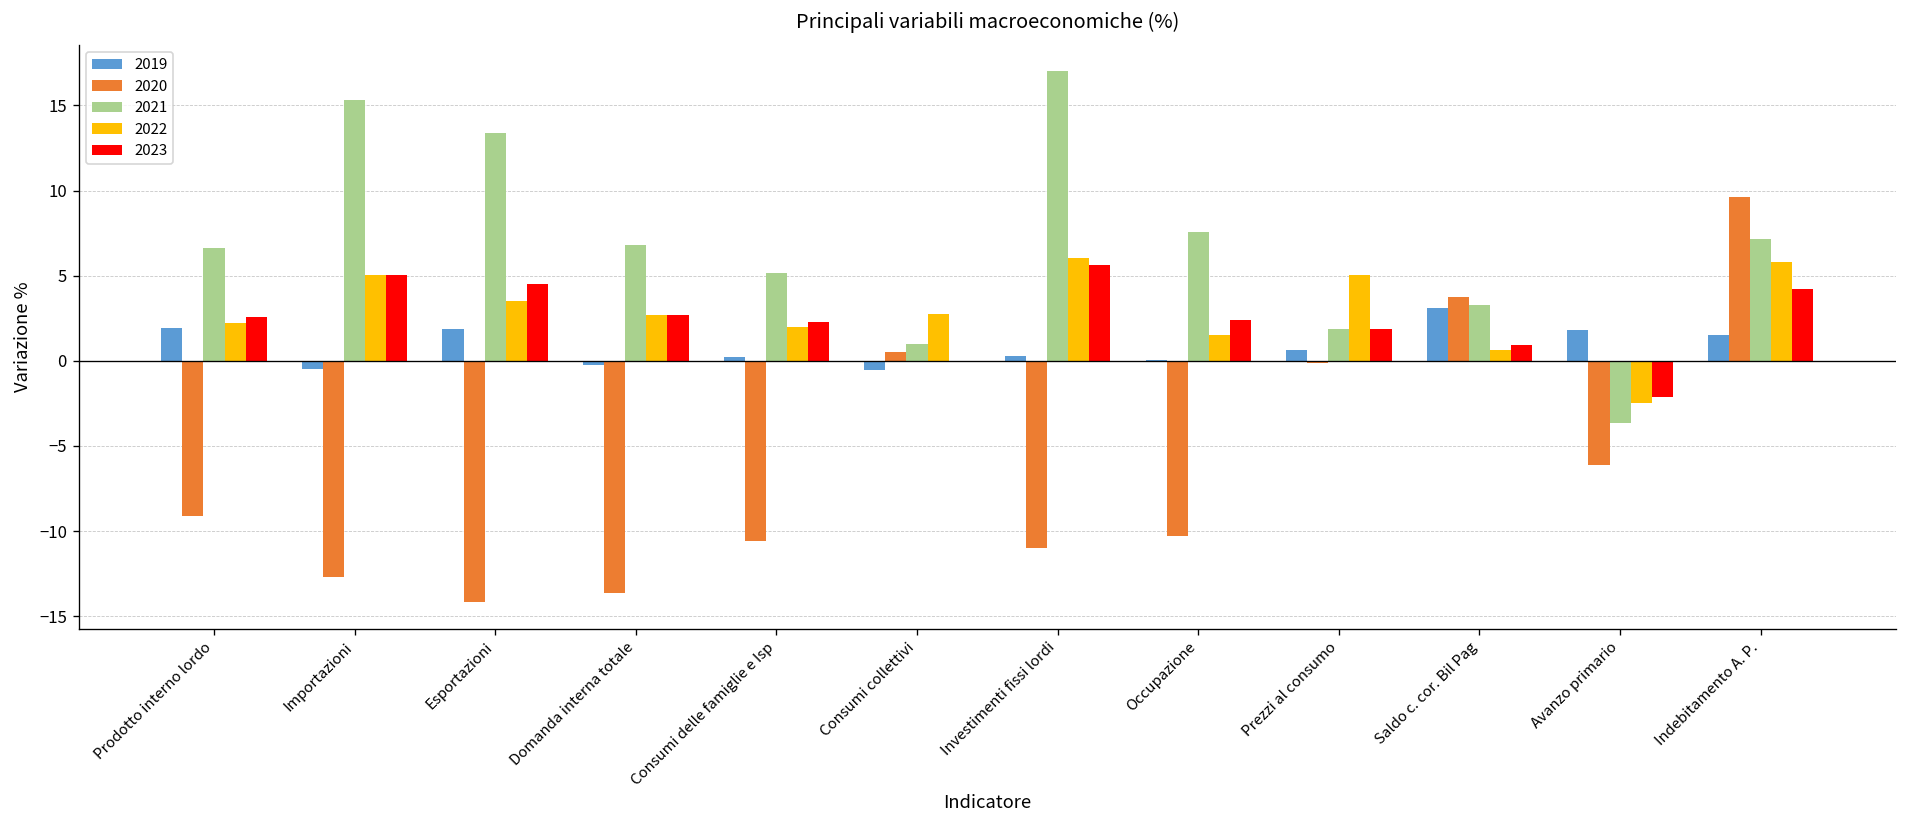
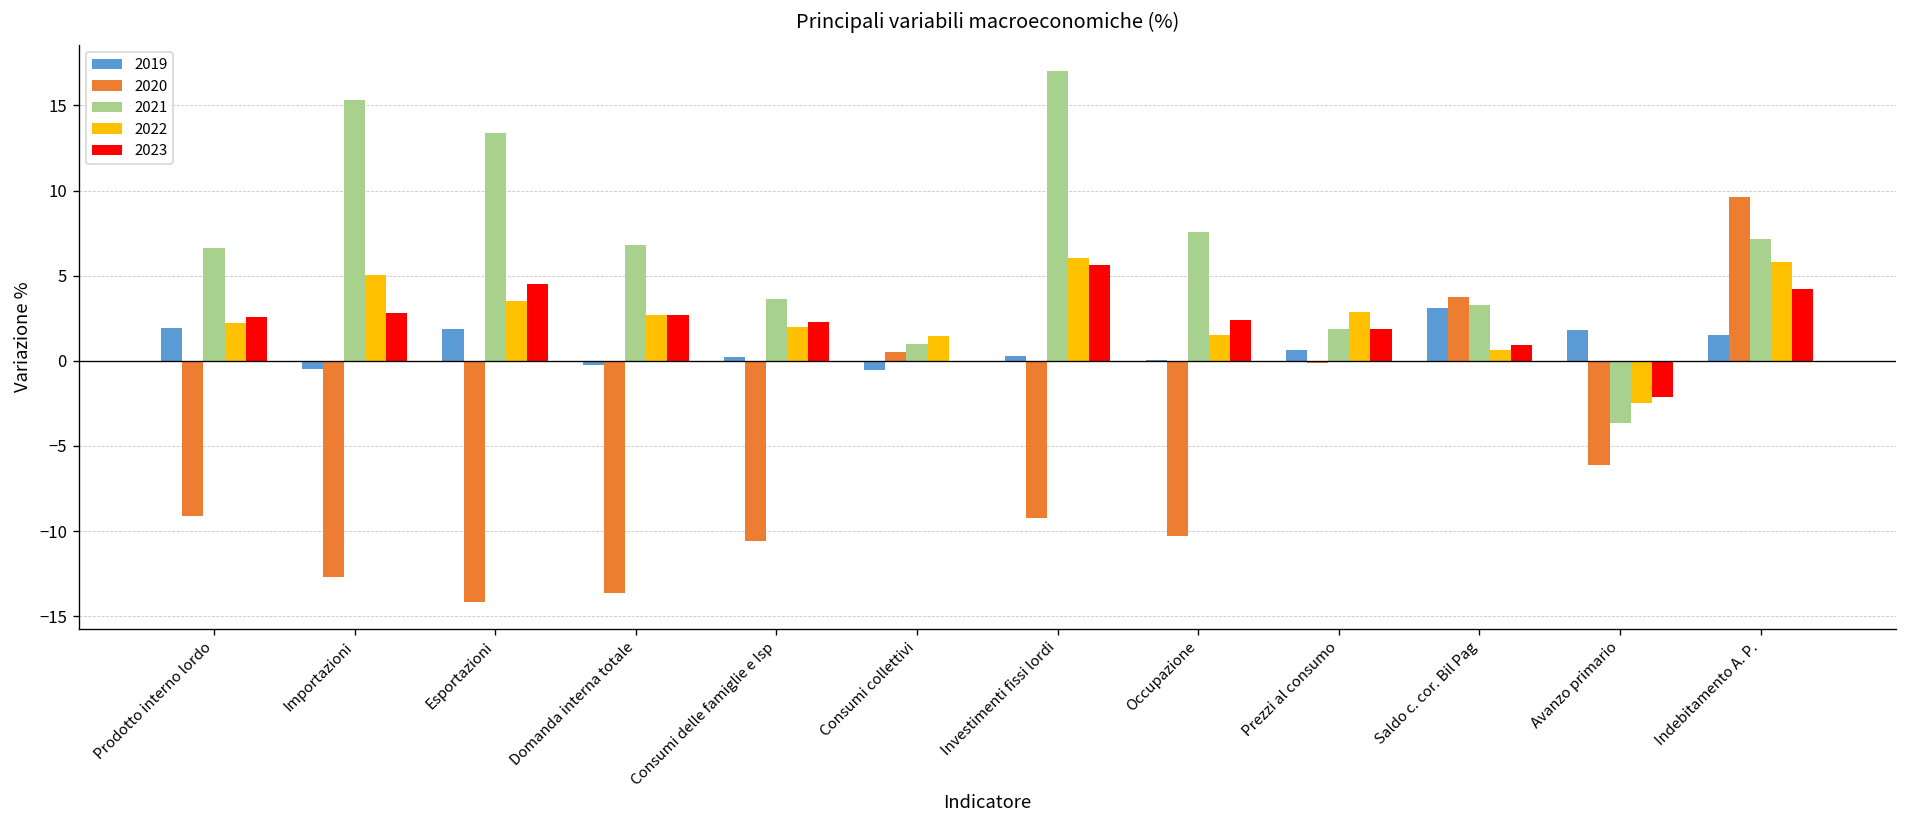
2023, Importazioni: 5.1 -> 2.8
2021, Consumi delle famiglie e Isp: 5.2 -> 3.6
2022, Consumi collettivi: 2.8 -> 1.5
2020, Investimenti fissi lordi: -11.0 -> -9.2
2022, Prezzi al consumo: 5.0 -> 2.9
